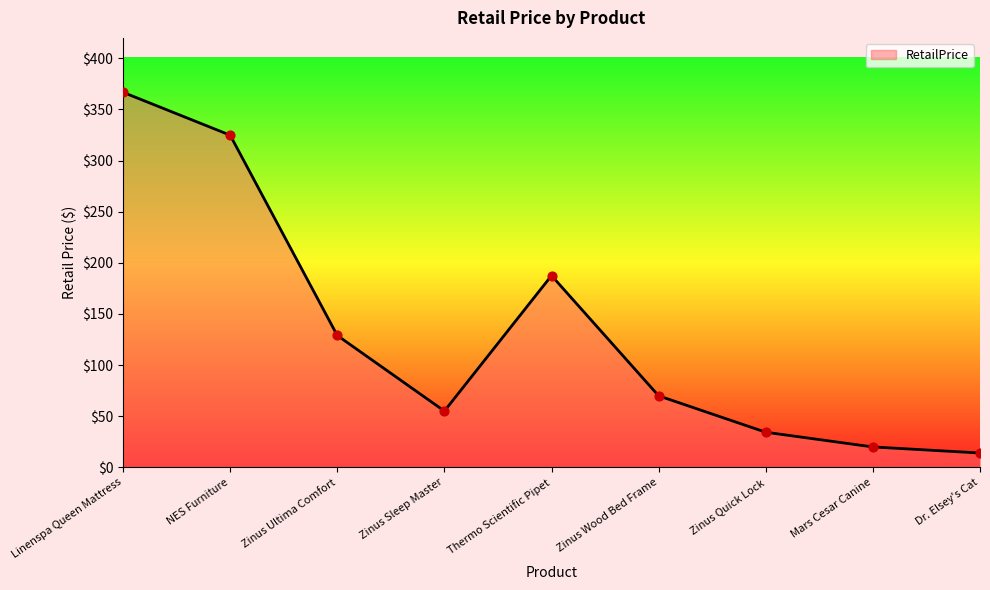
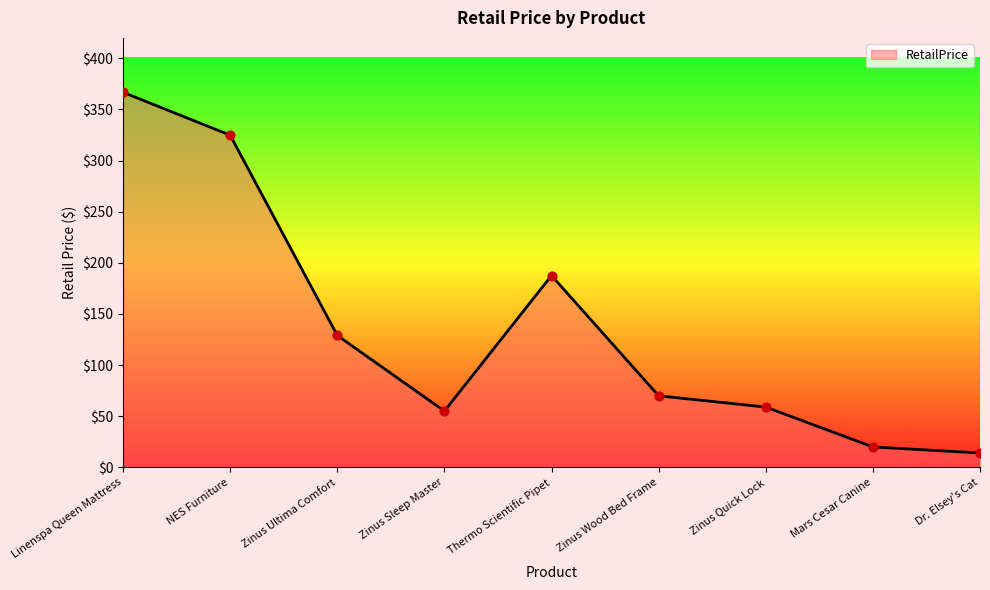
Zinus Quick Lock: $34 -> $59
